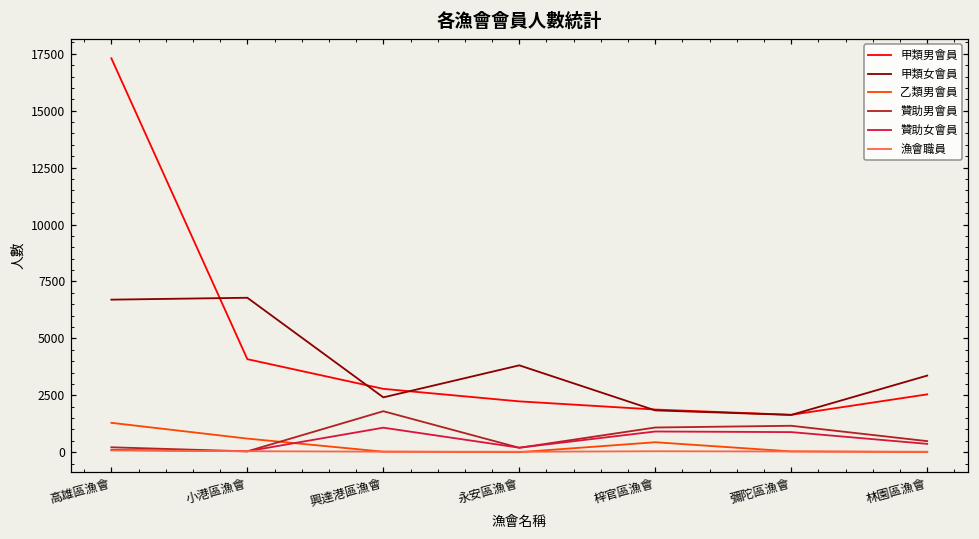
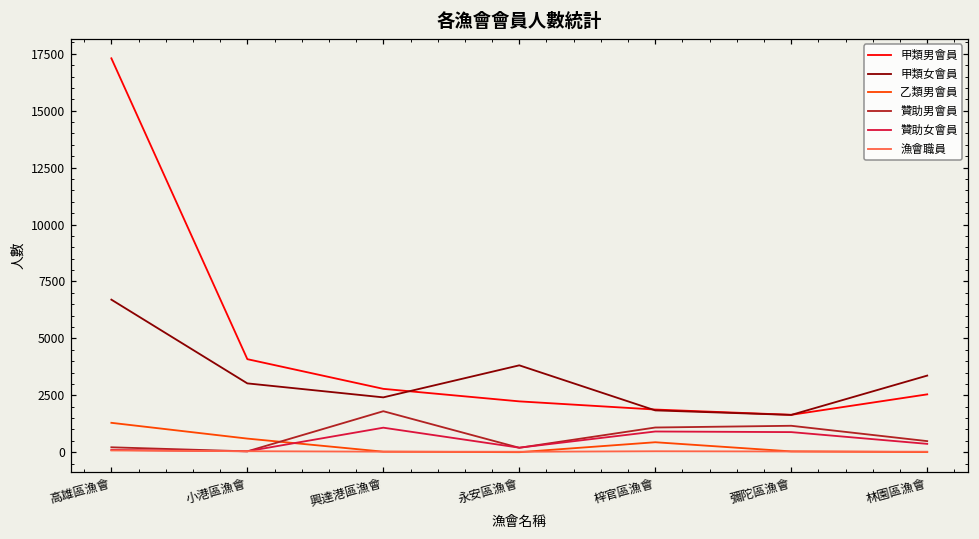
甲類女會員, 小港區漁會: 6800 -> 3000
